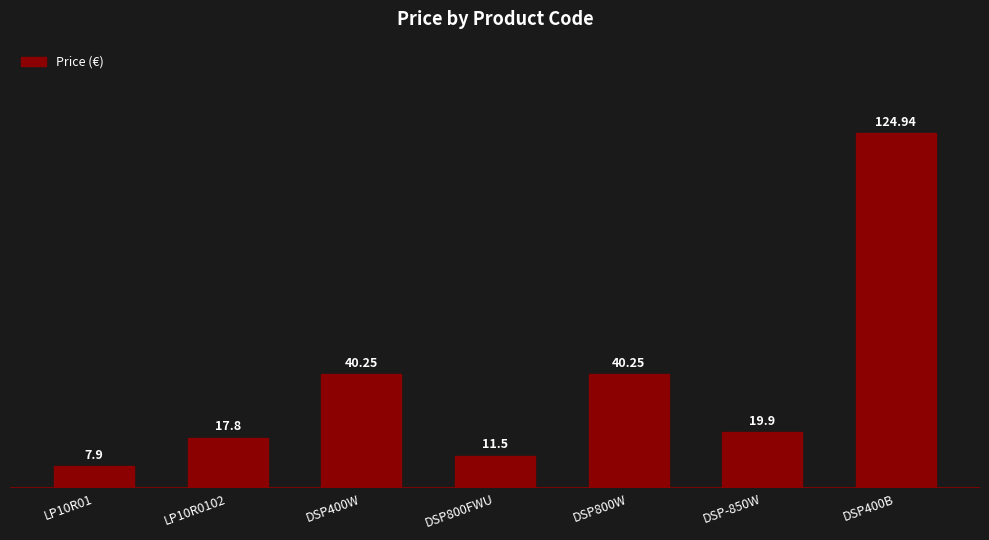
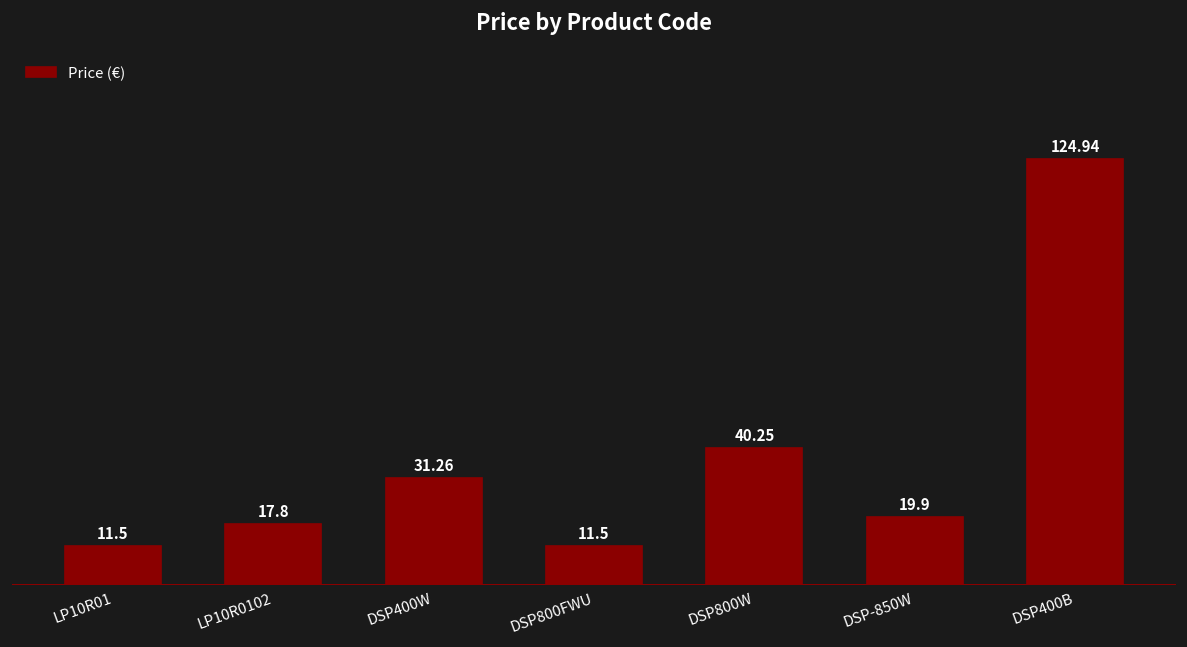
LP10R01: 7.9 -> 11.5
DSP400W: 40.25 -> 31.26
